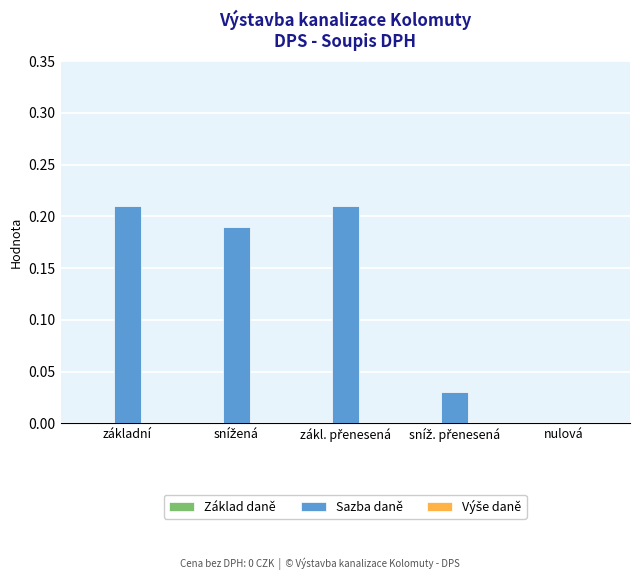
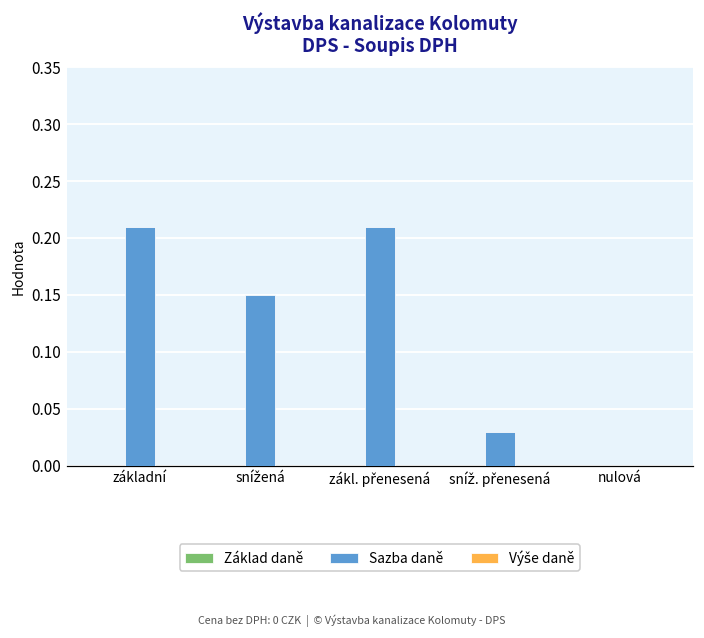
Sazba daně, snížená: 0.19 -> 0.15
